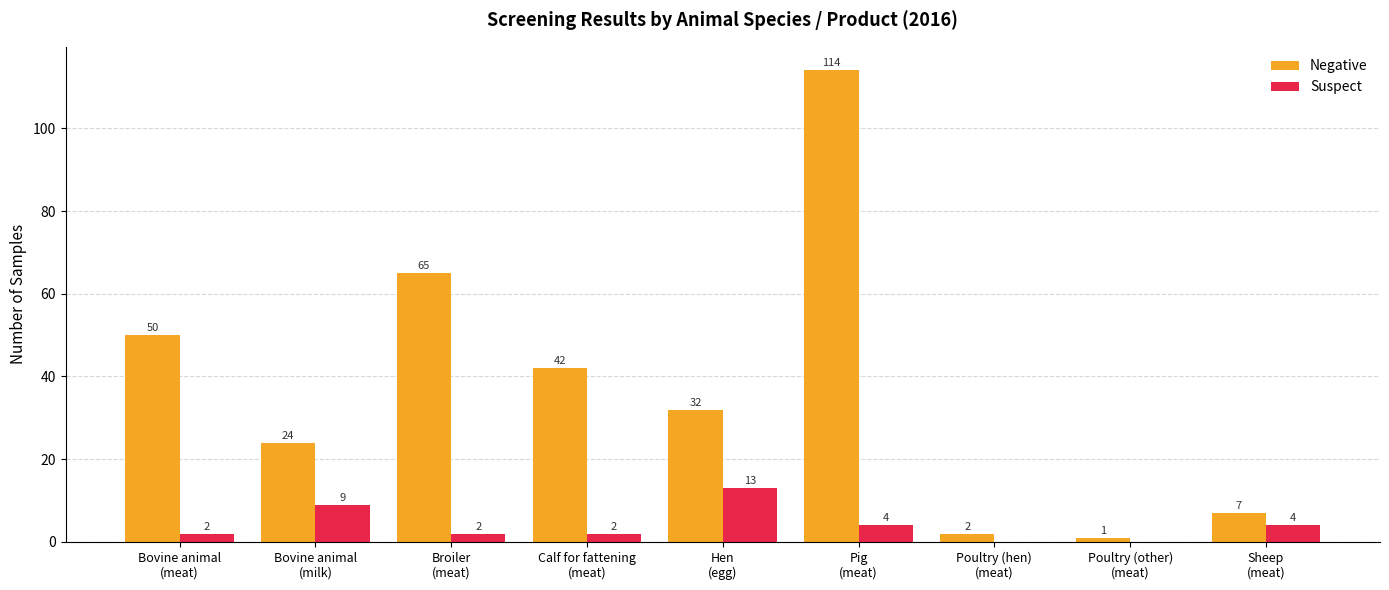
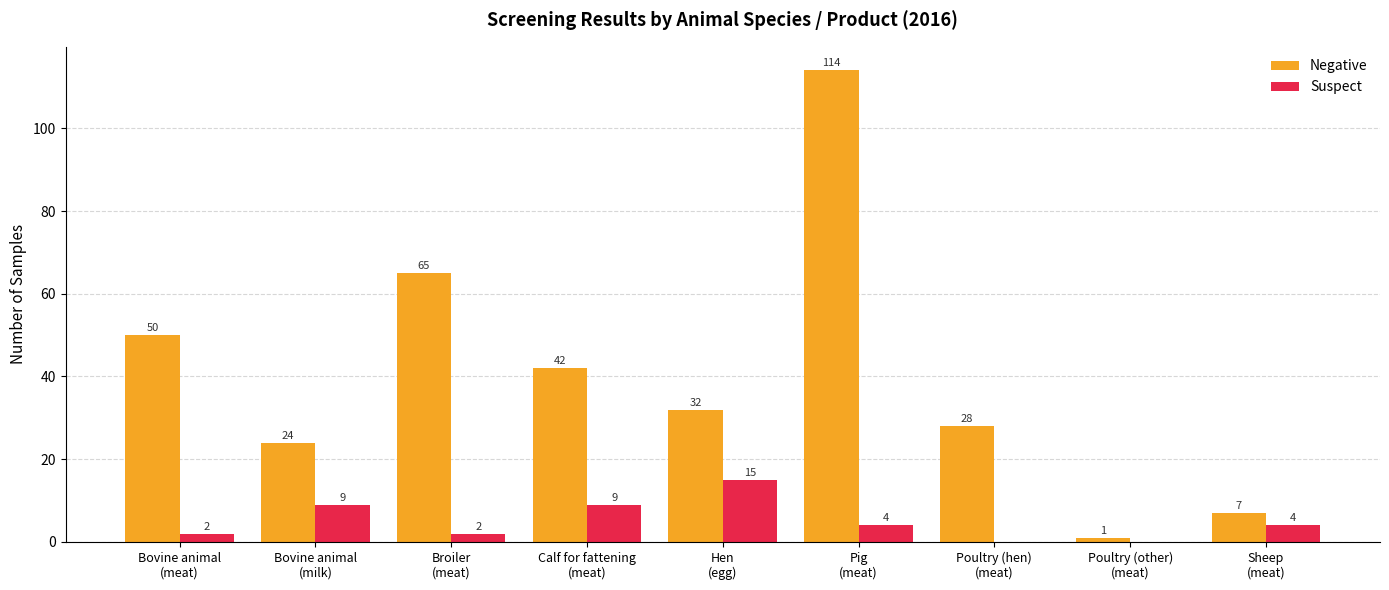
Suspect, Calf for fattening (meat): 2 -> 9
Suspect, Hen (egg): 13 -> 15
Negative, Poultry (hen) (meat): 2 -> 28
